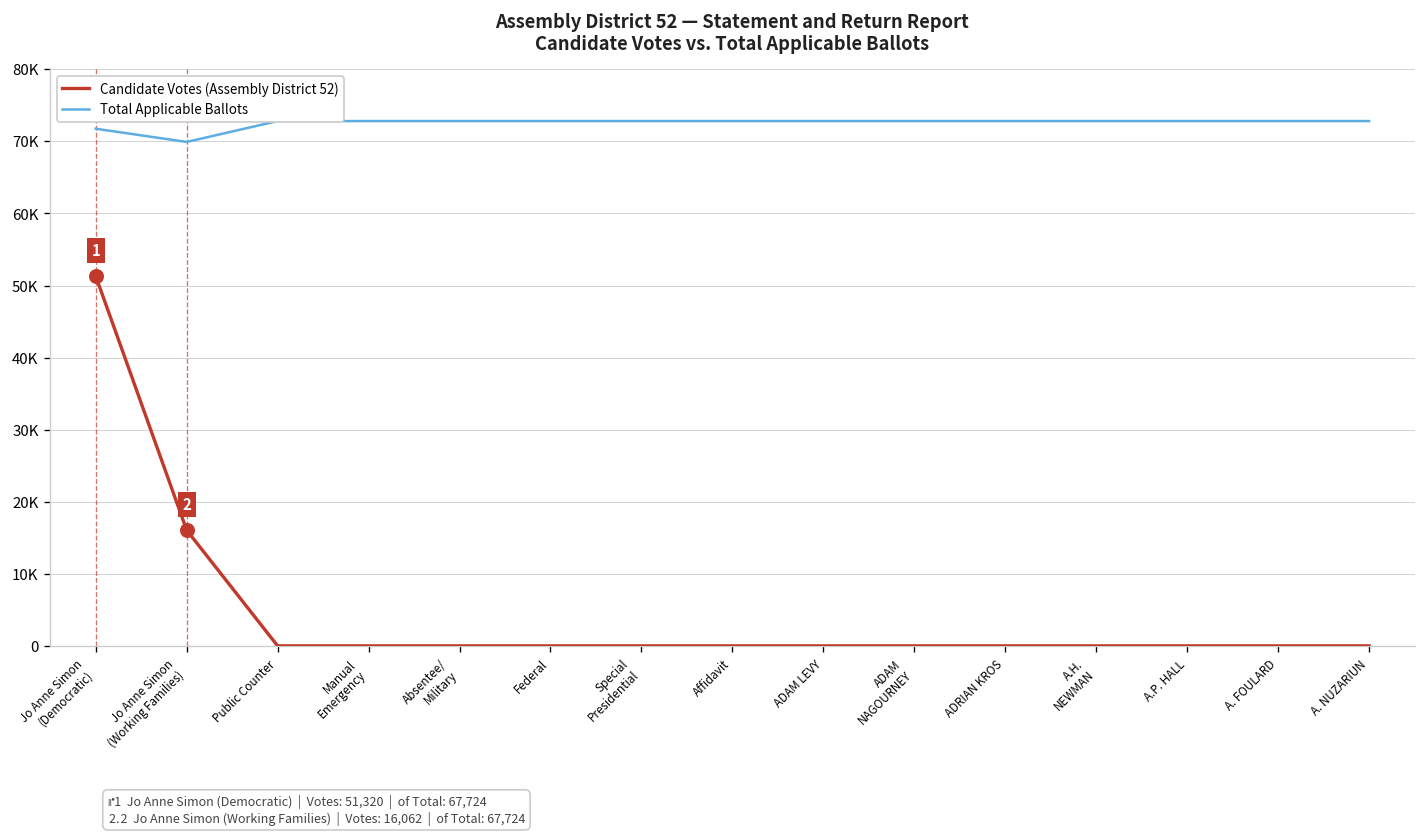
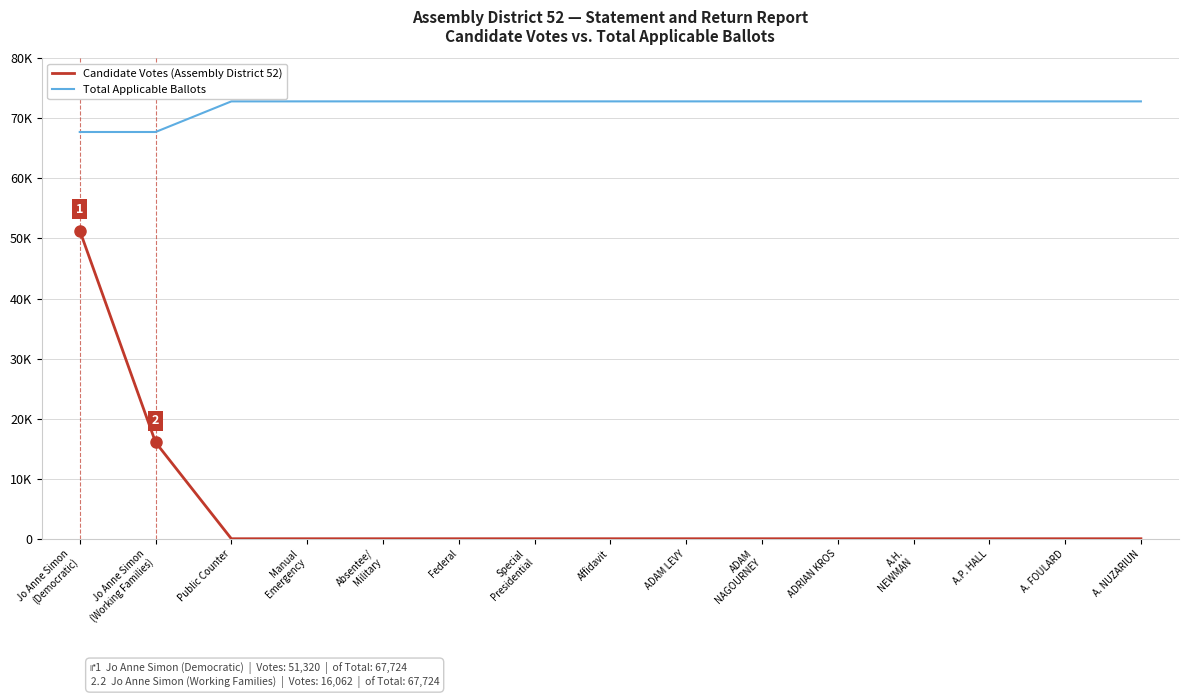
Total Applicable Ballots, Jo Anne Simon (Democratic): 72000 -> 68000
Total Applicable Ballots, Jo Anne Simon (Working Families): 70000 -> 68000
